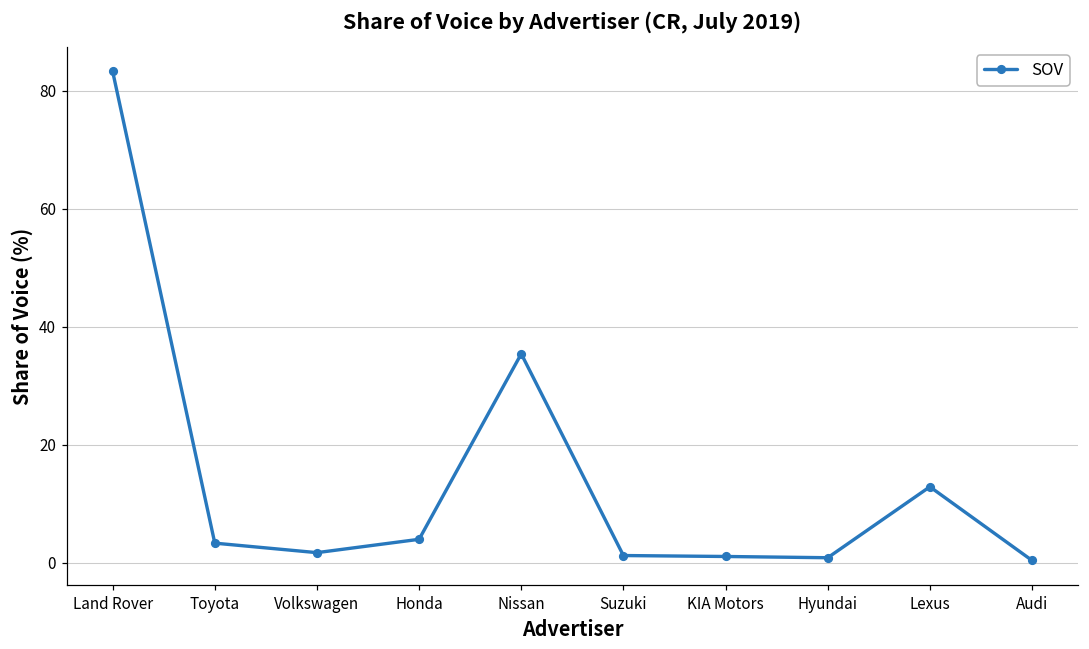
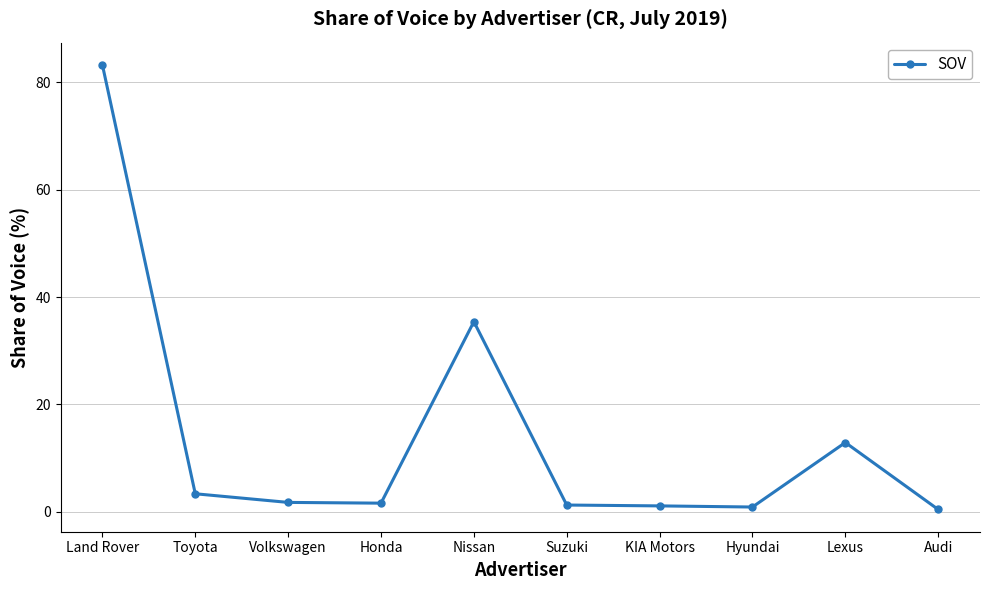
Honda: 4 -> 2
